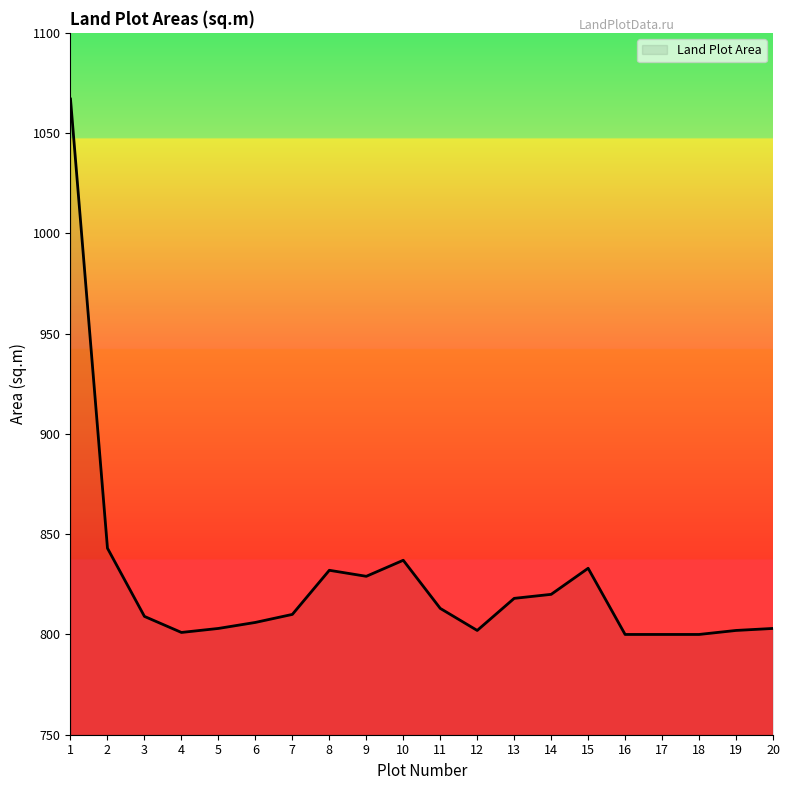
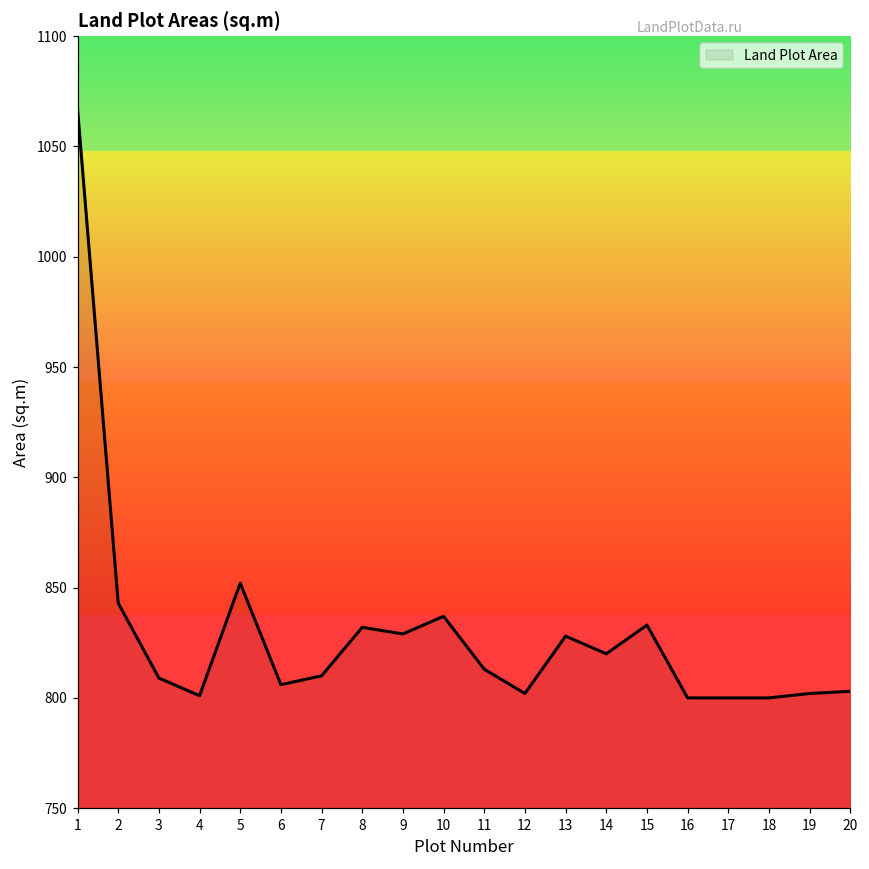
5: 803 -> 852
13: 818 -> 828
